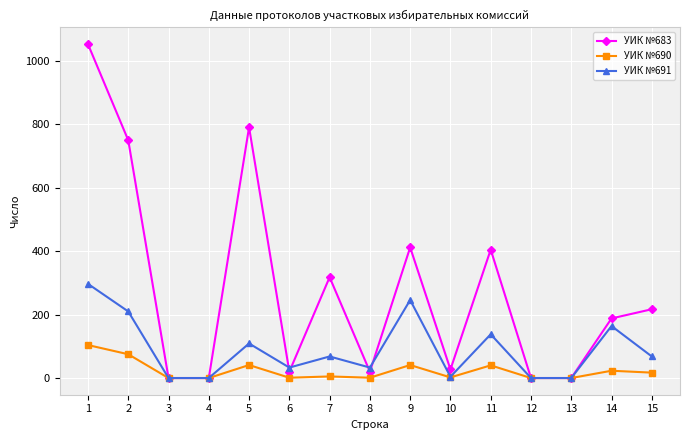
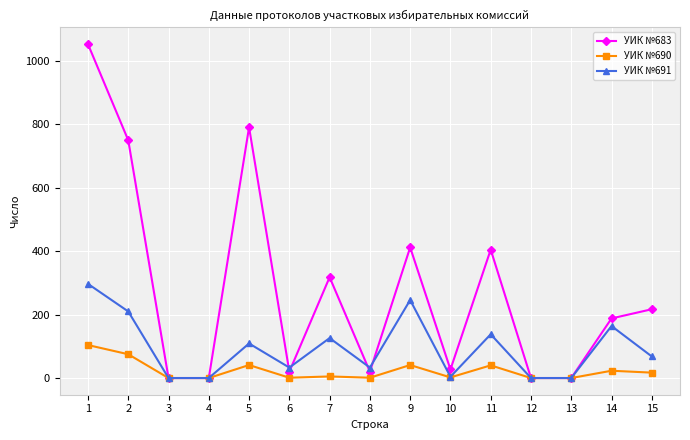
УИК №691, 7: 70 -> 130
